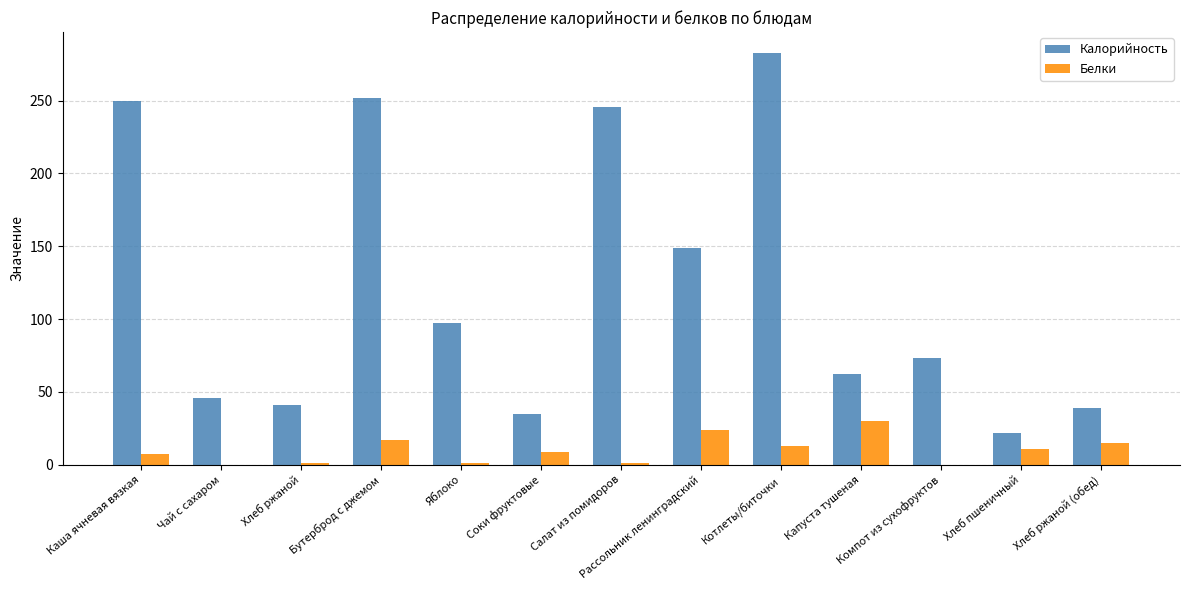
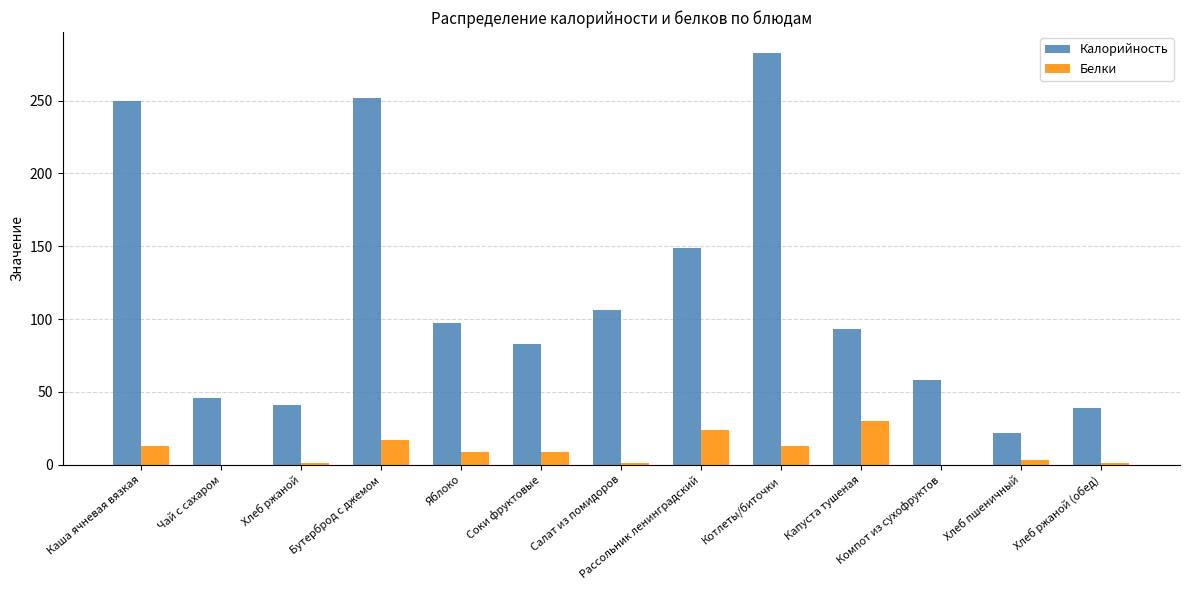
Белки, Каша ячневая вязкая: 7 -> 13
Белки, Яблоко: 1 -> 9
Калорийность, Соки фруктовые: 35 -> 83
Калорийность, Салат из помидоров: 246 -> 106
Калорийность, Капуста тушеная: 62 -> 93
Калорийность, Компот из сухофруктов: 73 -> 58
Белки, Хлеб пшеничный: 11 -> 3
Белки, Хлеб ржаной (обед): 15 -> 1
